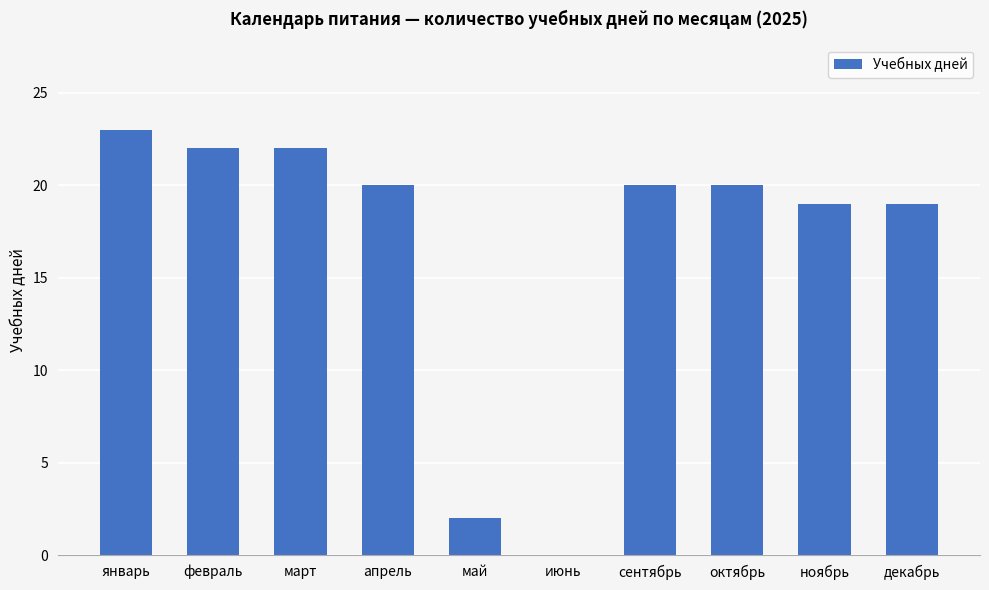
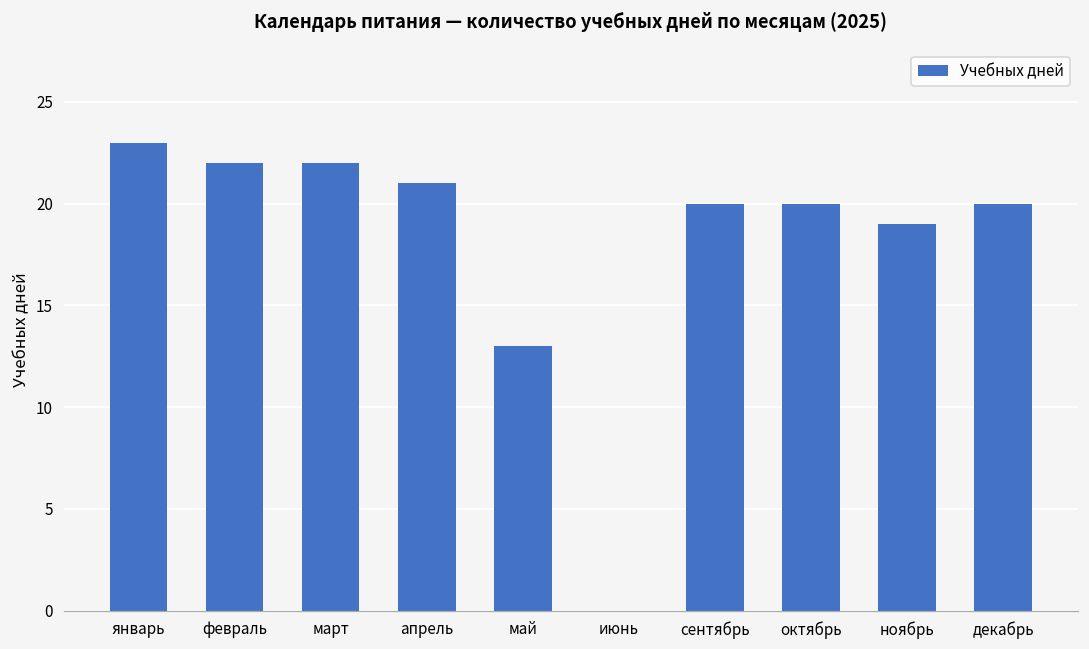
апрель: 20 -> 21
май: 2 -> 13
декабрь: 19 -> 20
